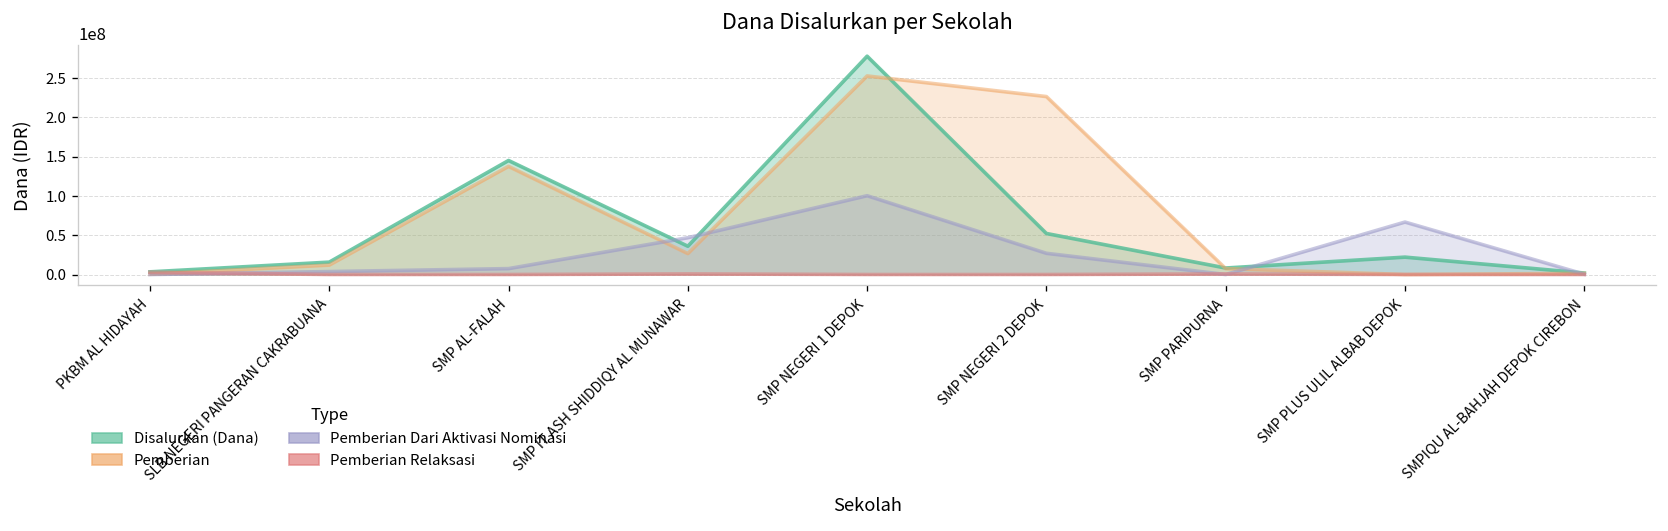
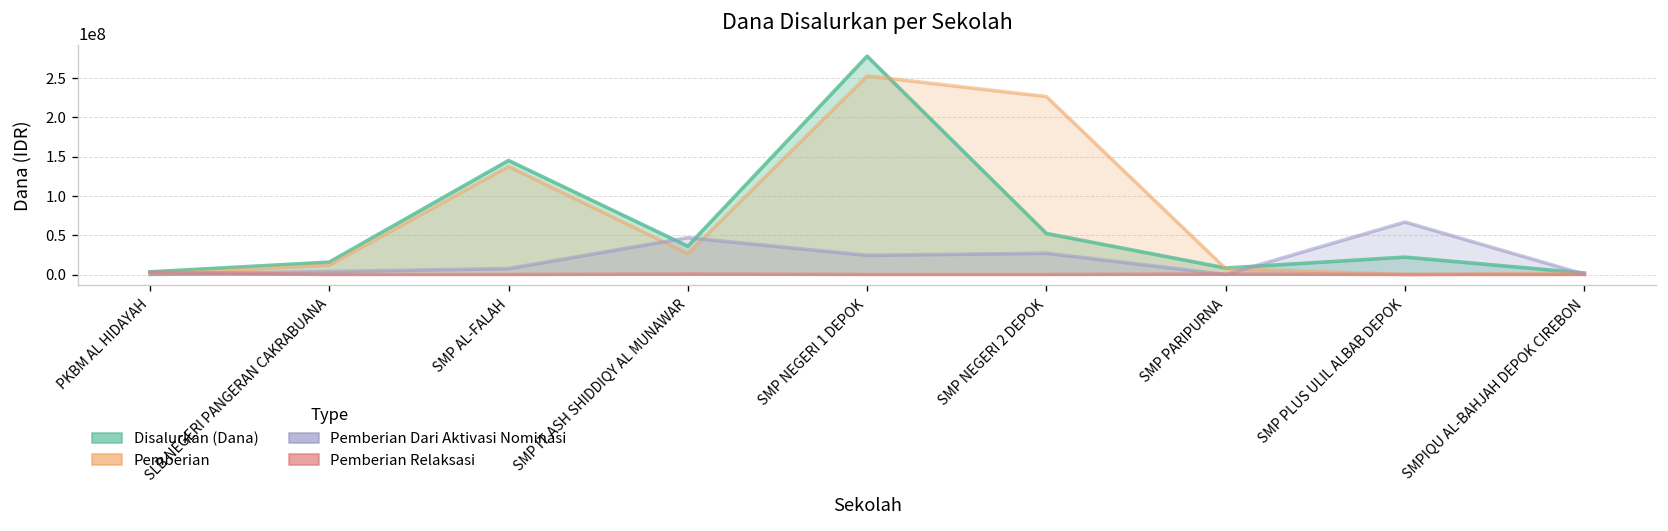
Pemberian Dari Aktivasi Nominasi, SMP NEGERI 1 DEPOK: 100000000 -> 20000000
